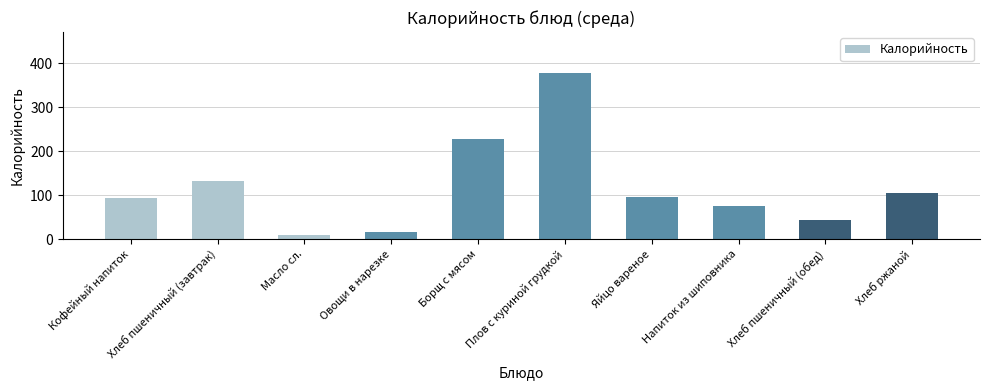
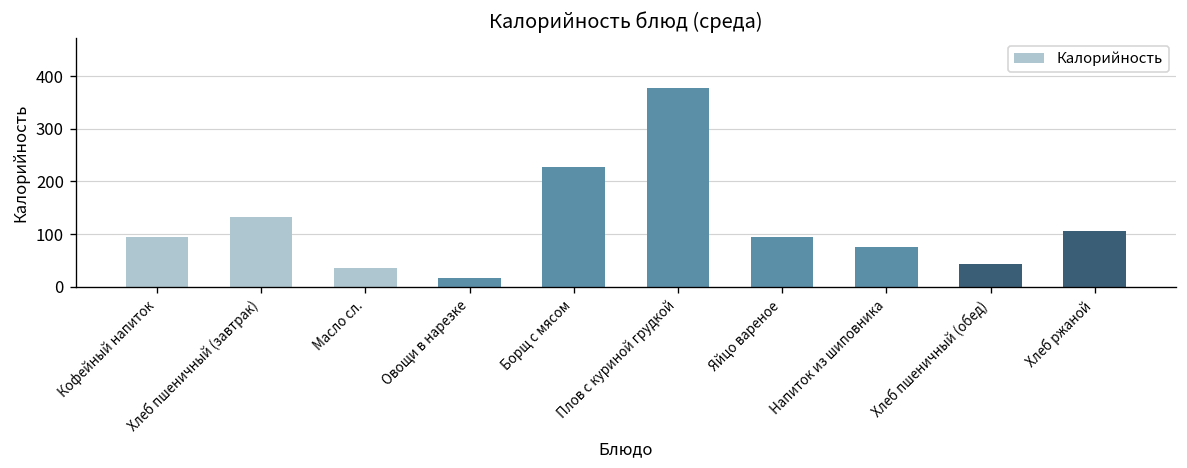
Масло сл.: 10 -> 40
